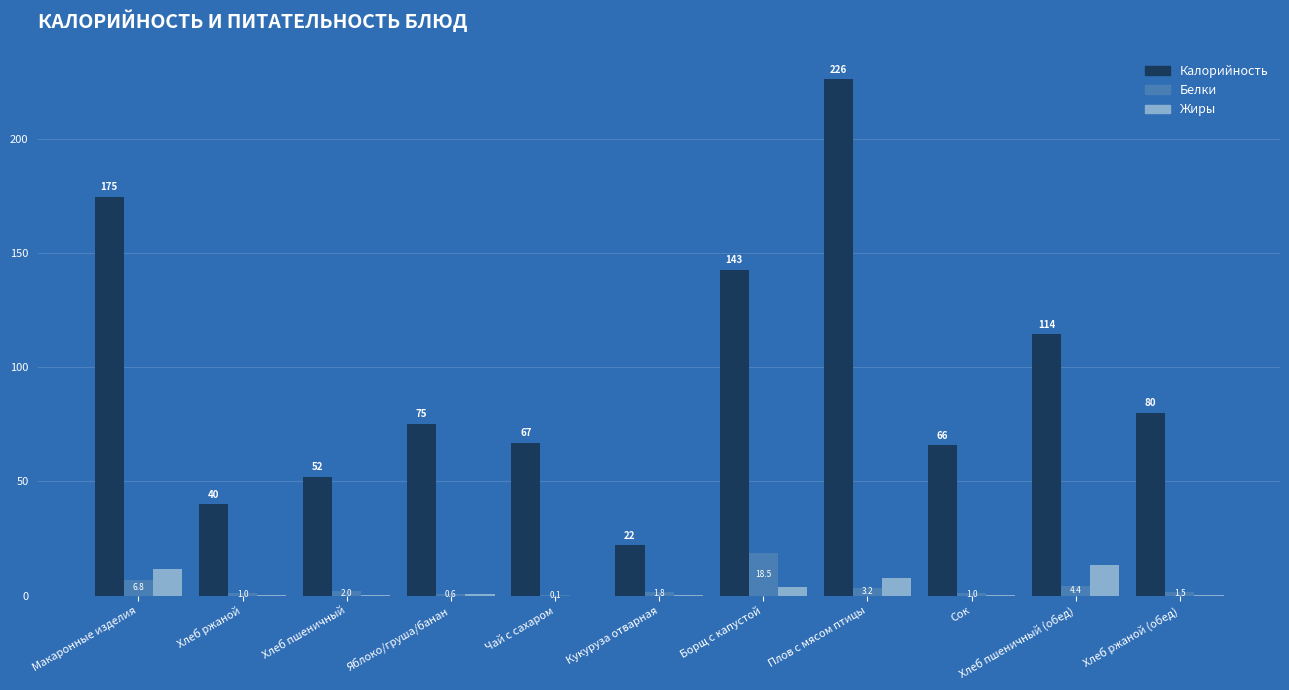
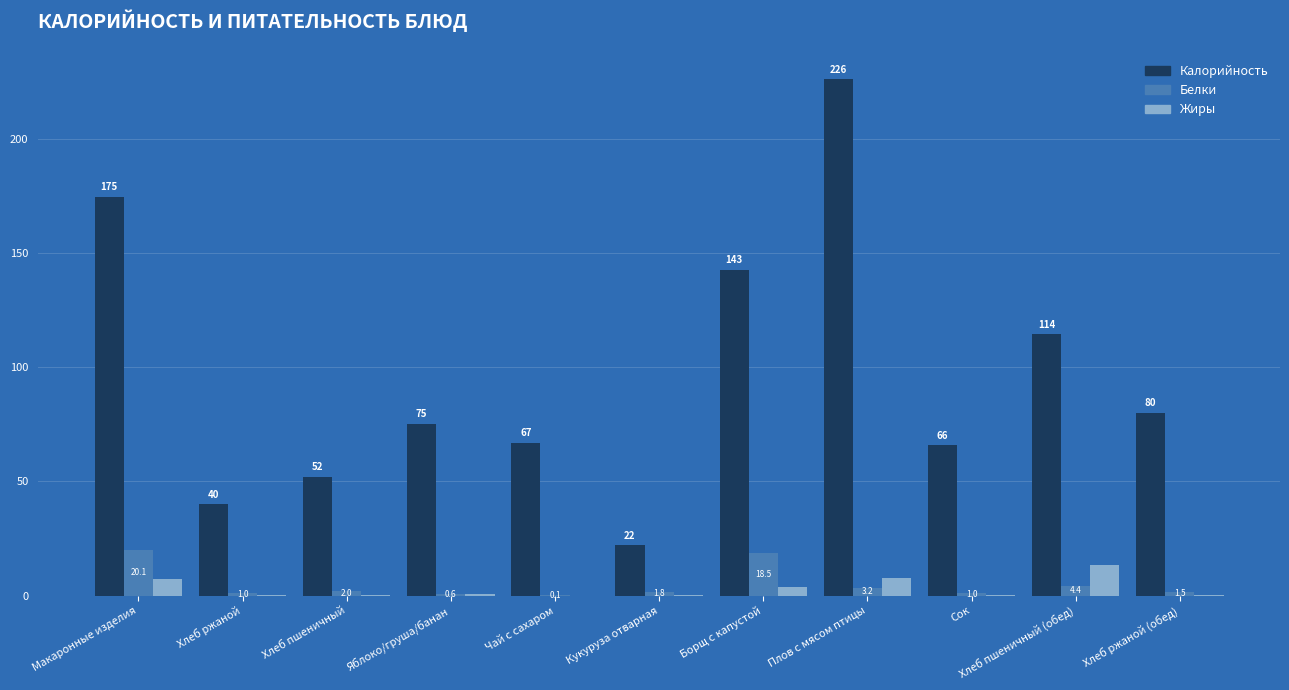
Белки, Макаронные изделия: 6.8 -> 20.1
Жиры, Макаронные изделия: 12 -> 7
